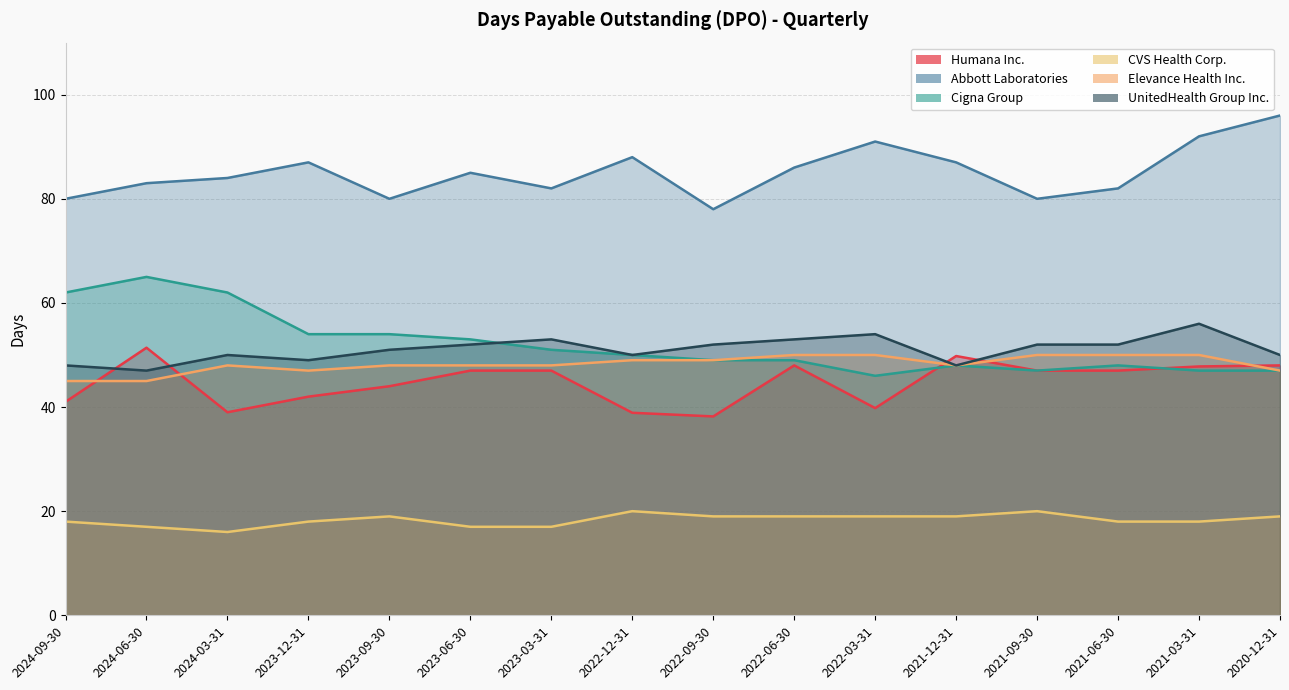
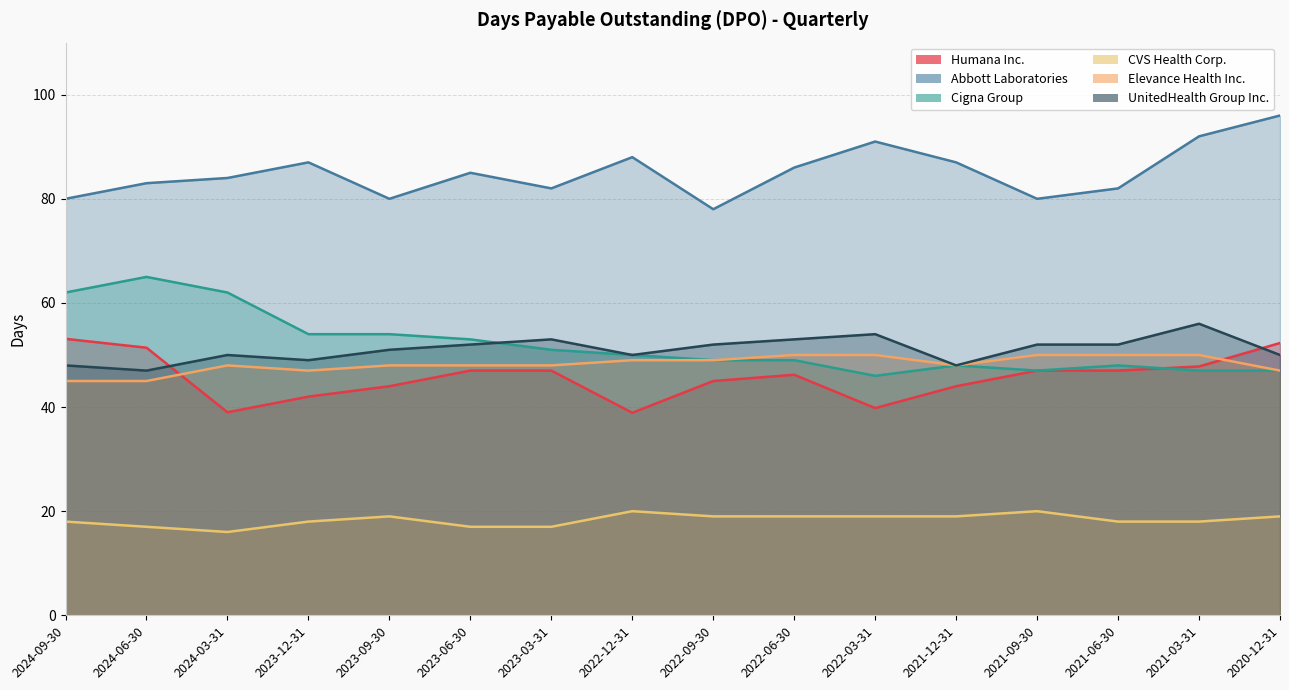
Humana Inc., 2024-09-30: 41 -> 53
Humana Inc., 2022-09-30: 38 -> 45
Humana Inc., 2022-06-30: 48 -> 46
Humana Inc., 2021-12-31: 50 -> 44
Humana Inc., 2020-12-31: 48 -> 52
